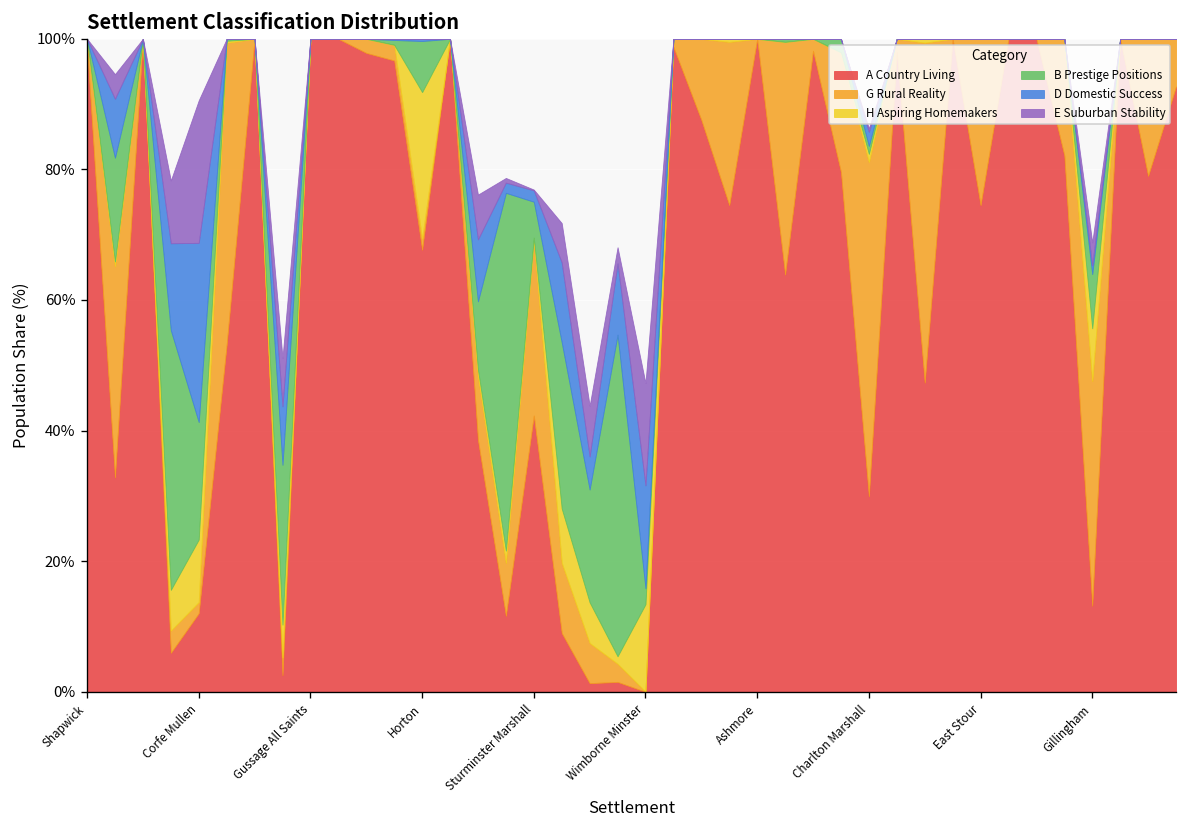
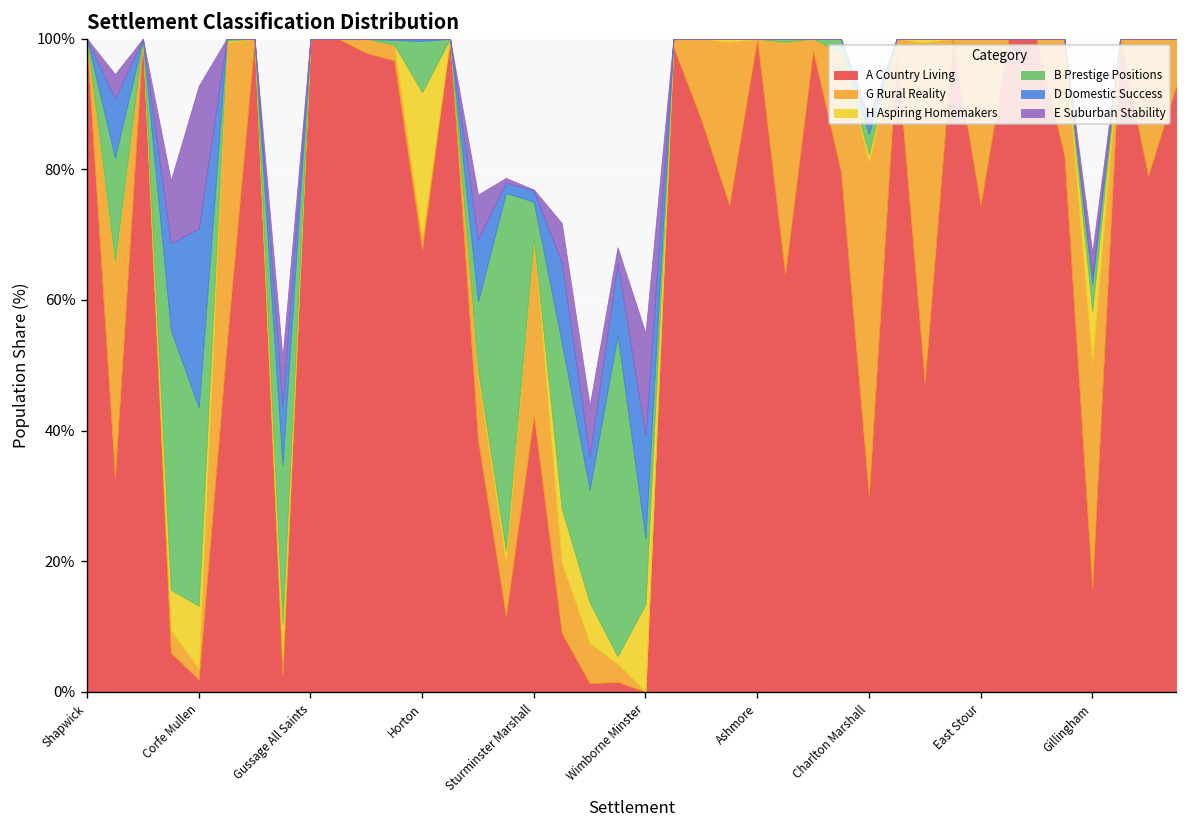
A Country Living, Corfe Mullen: 12% -> 2%
B Prestige Positions, Corfe Mullen: 18% -> 30%
B Prestige Positions, Wimborne Minster: 2% -> 10%
B Prestige Positions, Charlton Marshall: 1% -> 3%
A Country Living, Gillingham: 13% -> 16%
B Prestige Positions, Gillingham: 8% -> 4%
